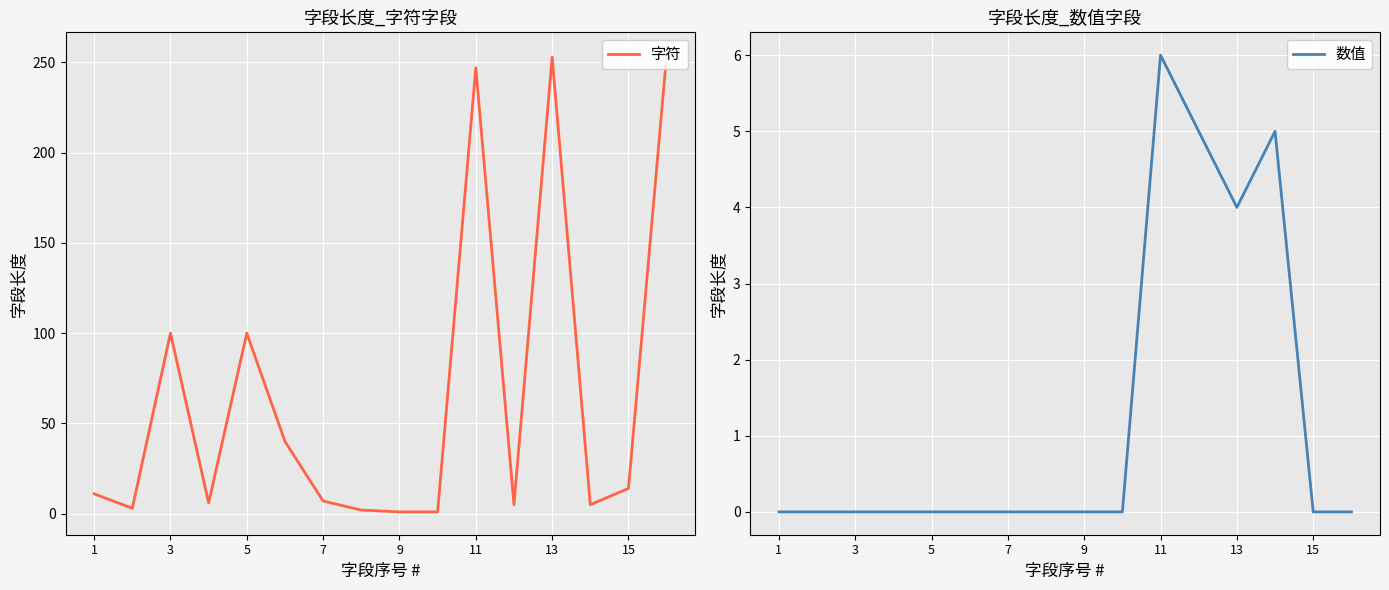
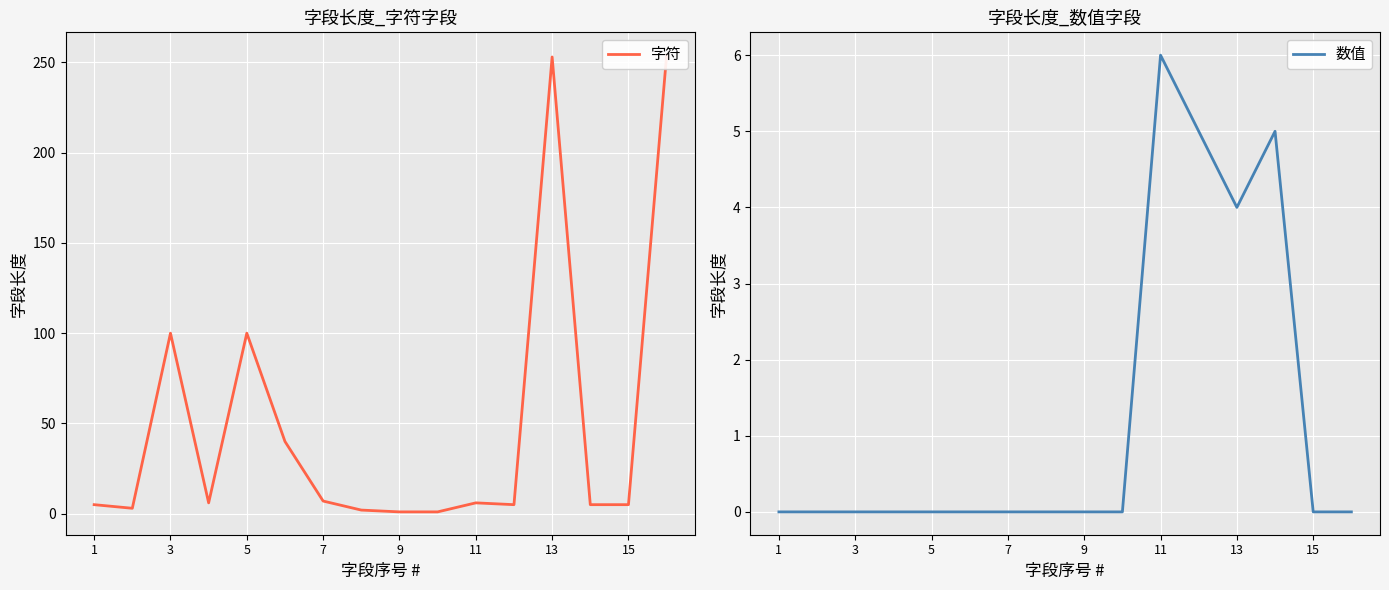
字段长度_字符字段, 1: 11 -> 5
字段长度_字符字段, 11: 247 -> 6
字段长度_字符字段, 15: 14 -> 5
